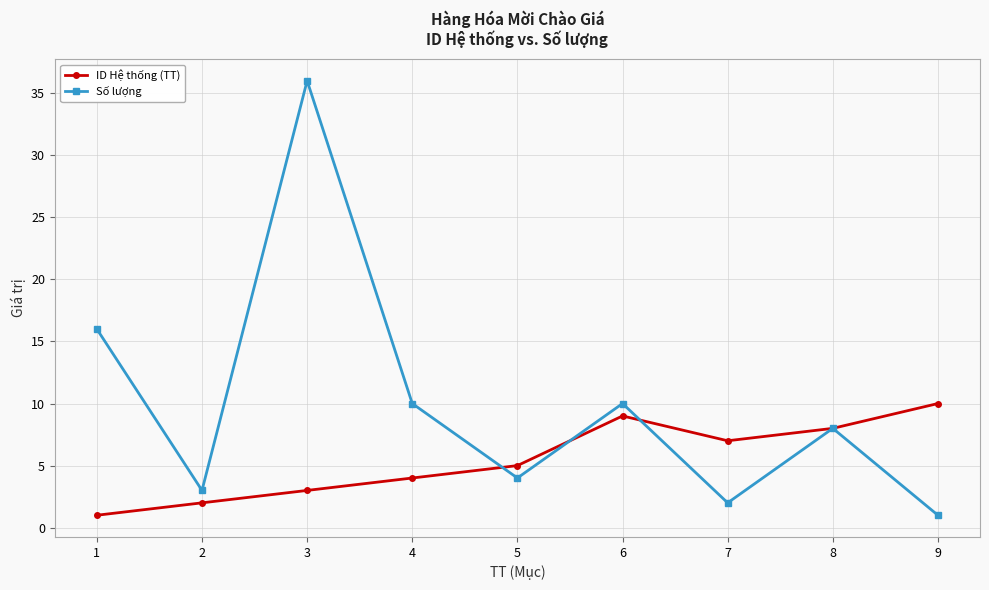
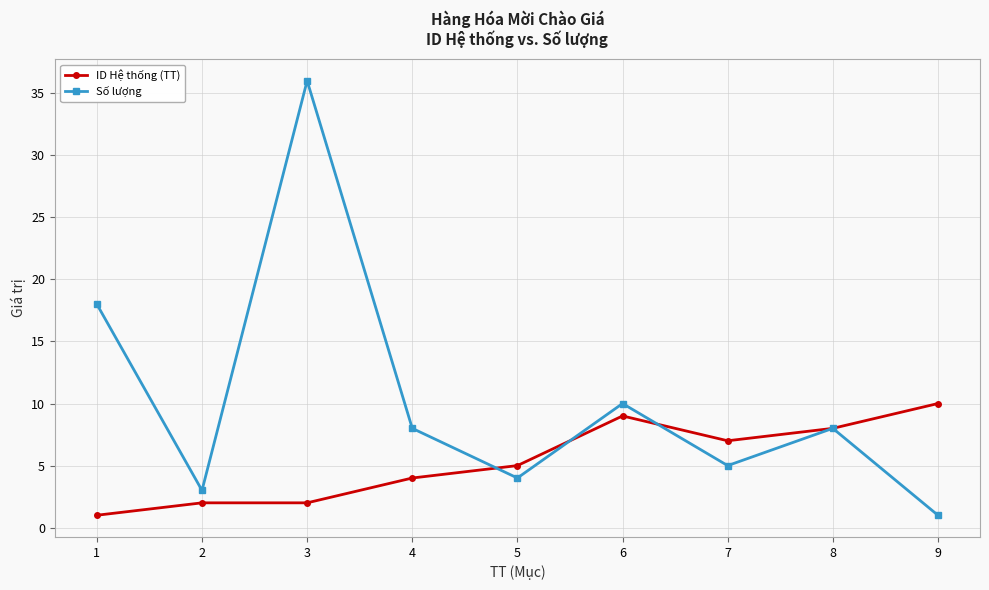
Số lượng, 1: 16 -> 18
ID Hệ thống (TT), 3: 3 -> 2
Số lượng, 4: 10 -> 8
Số lượng, 7: 2 -> 5
